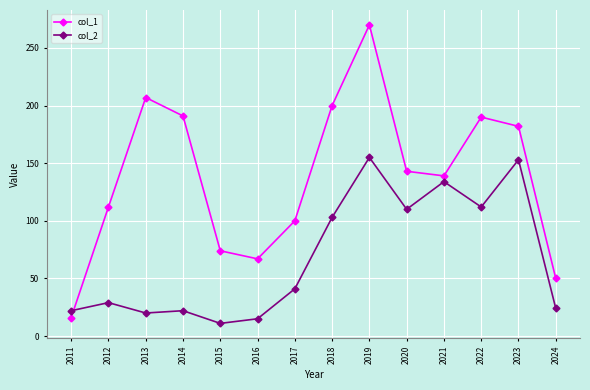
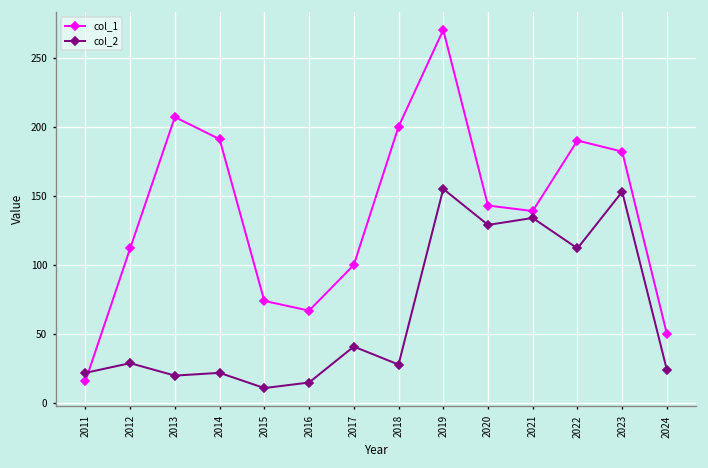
col_2, 2018: 103 -> 28
col_2, 2020: 110 -> 129
